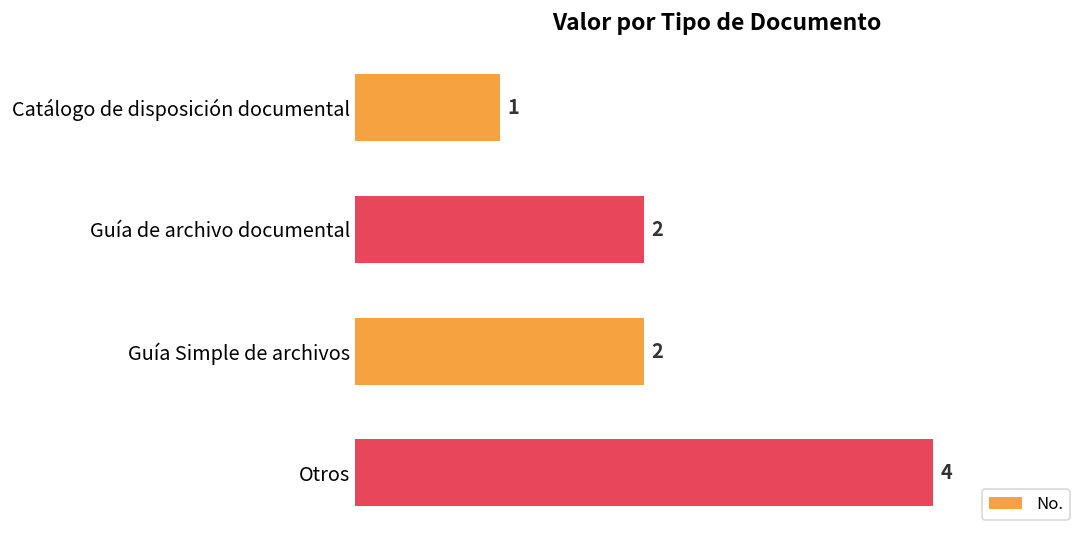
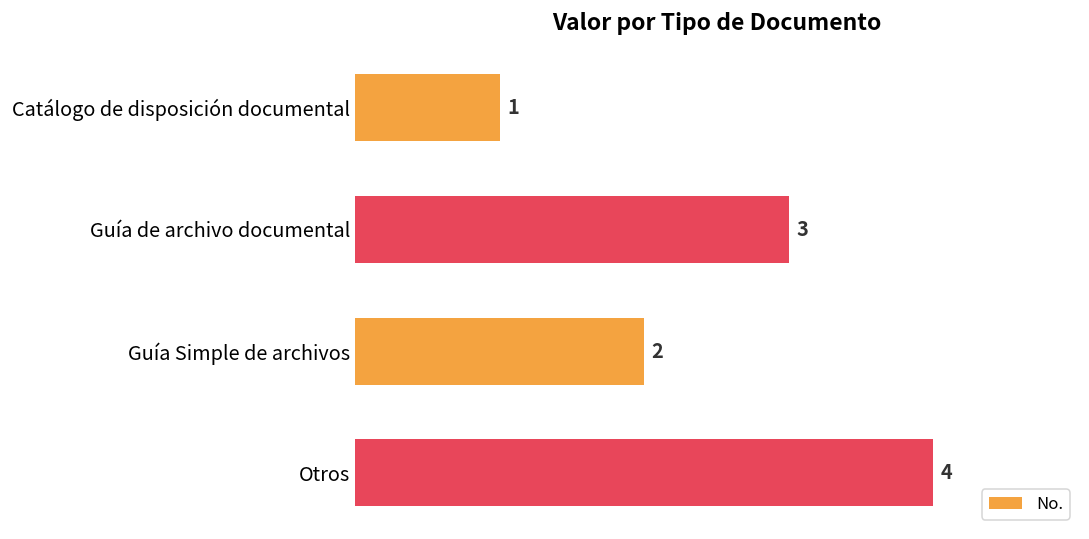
Guía de archivo documental: 2 -> 3
